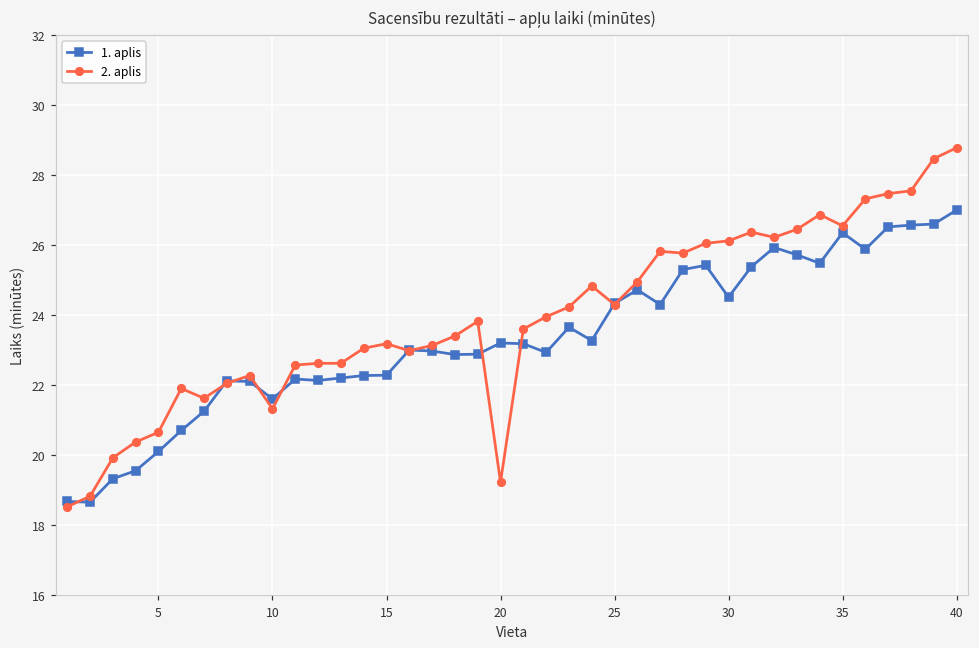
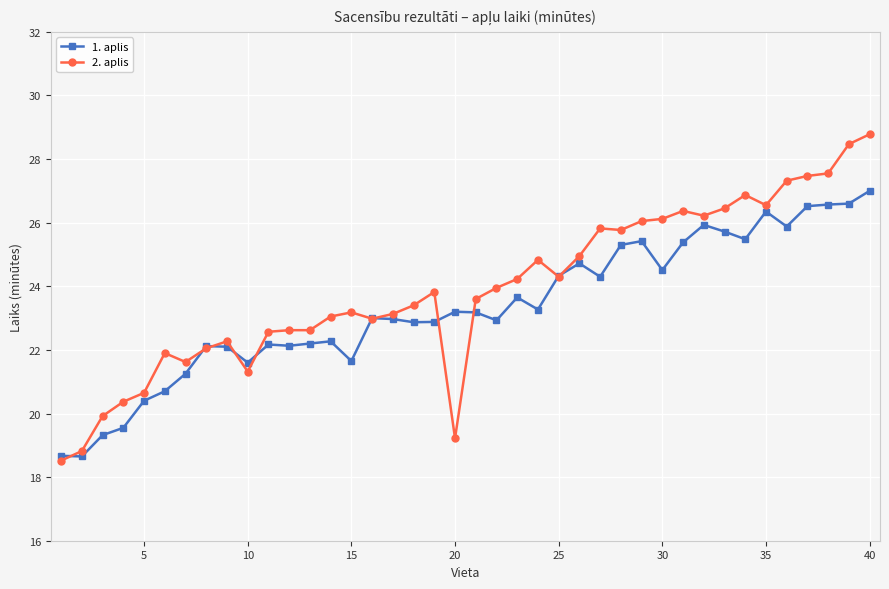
1. aplis, 5: 20.1 -> 20.4
1. aplis, 15: 22.3 -> 21.7
